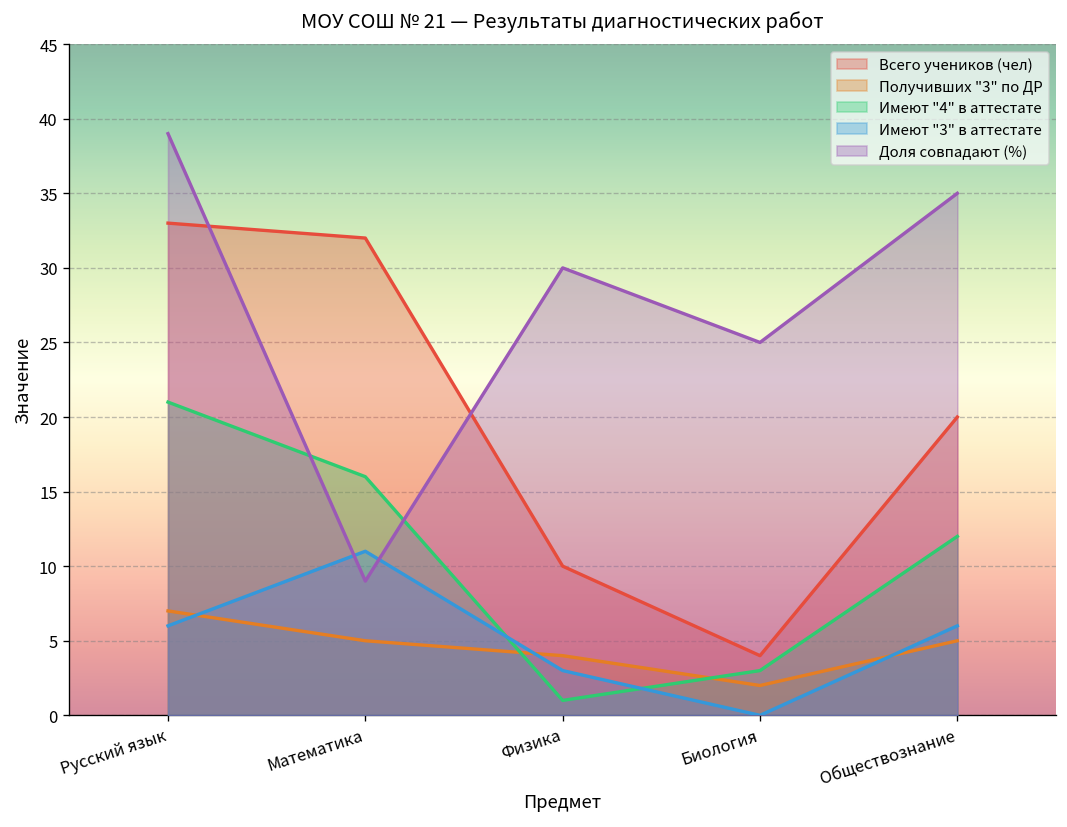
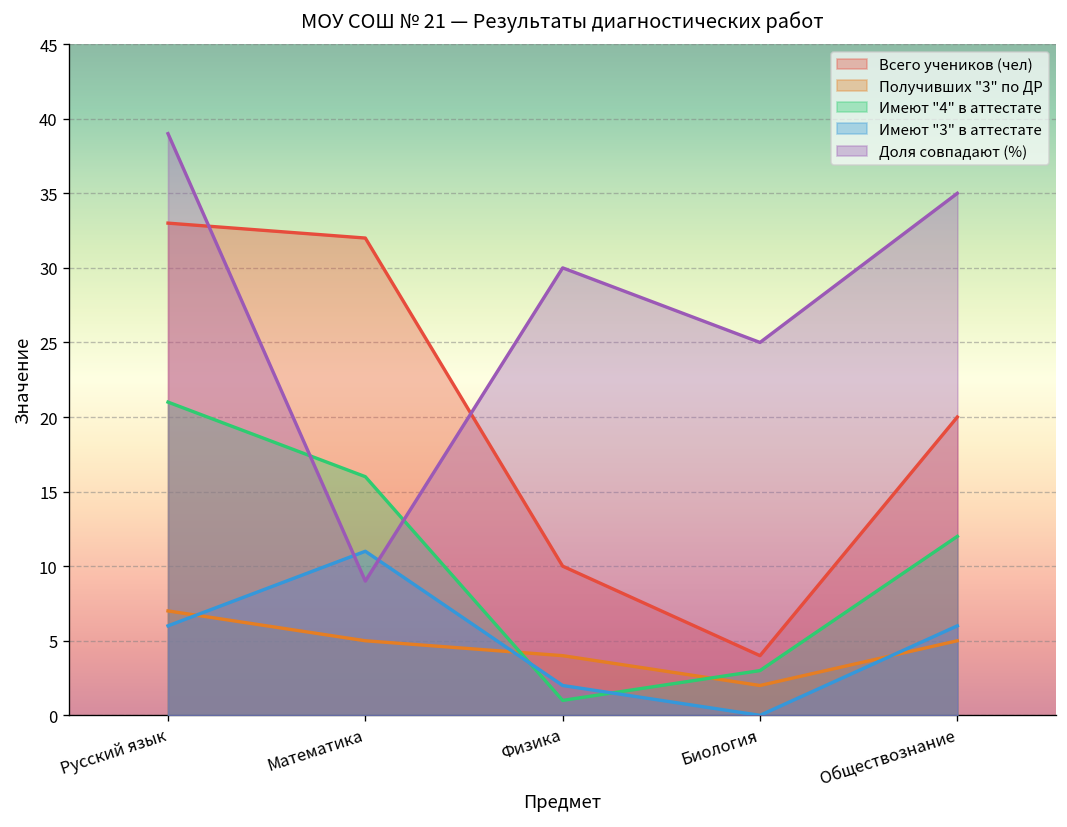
Имеют "3" в аттестате, Физика: 3 -> 2
